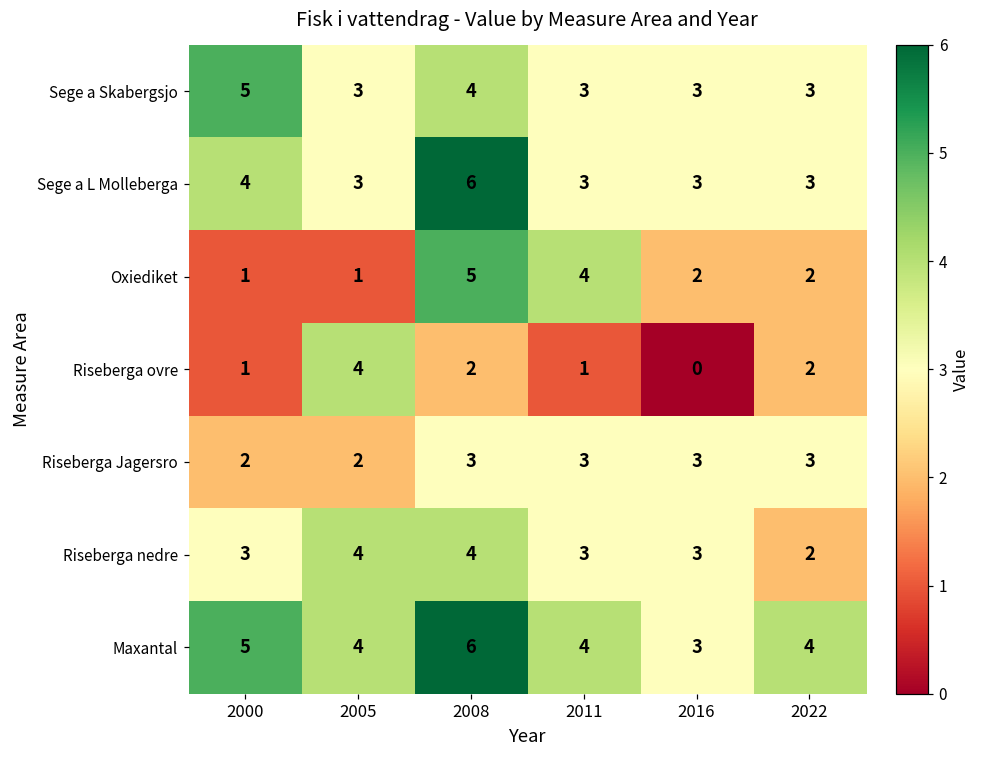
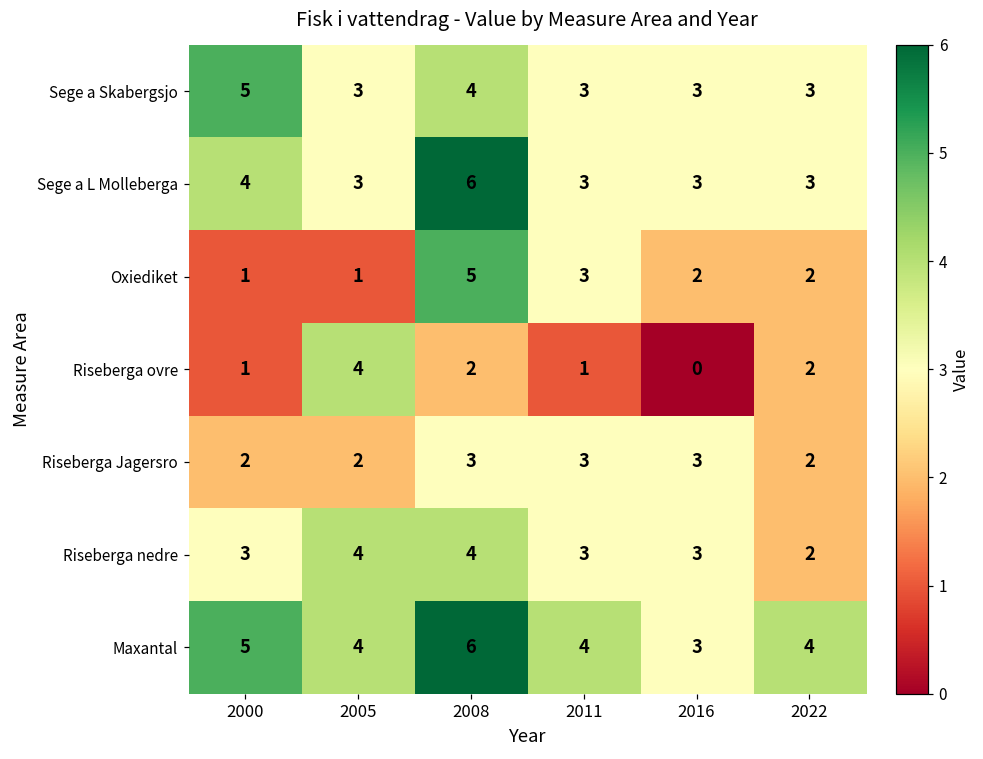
Oxiediket, 2011: 4 -> 3
Riseberga Jagersro, 2022: 3 -> 2
